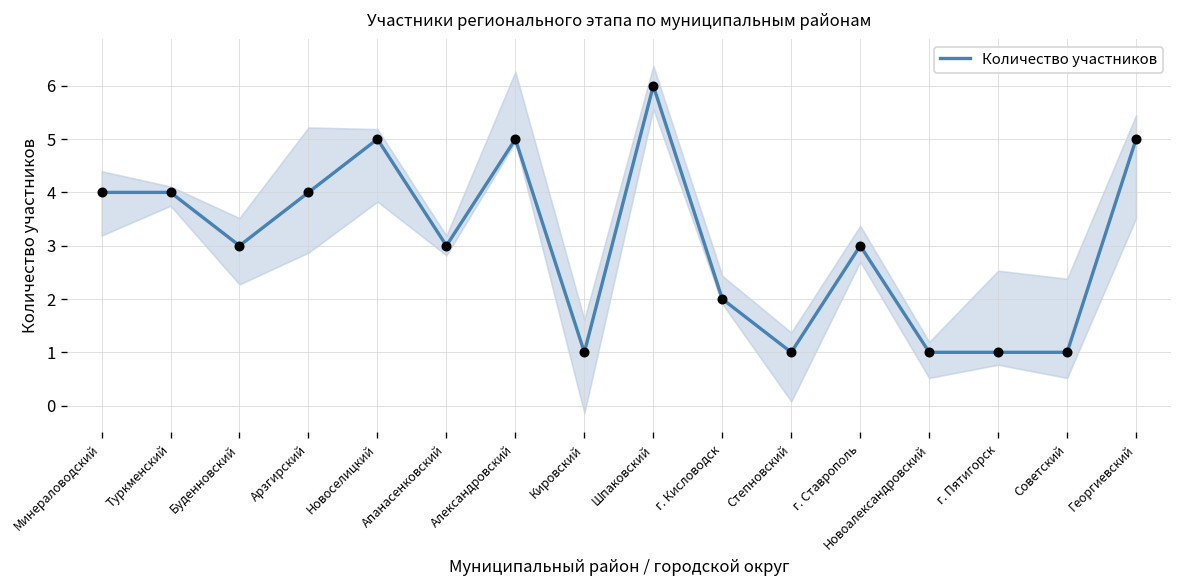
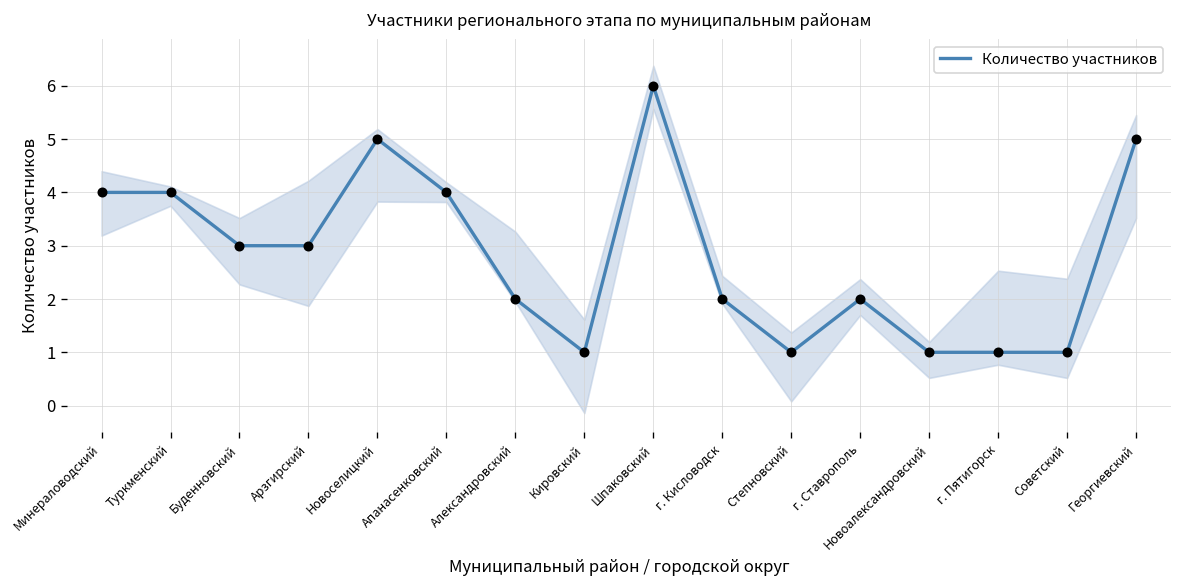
Количество участников, Арзгирский: 4 -> 3
Количество участников, Апанасенковский: 3 -> 4
Количество участников, Александровский: 5 -> 2
Количество участников, г. Ставрополь: 3 -> 2
